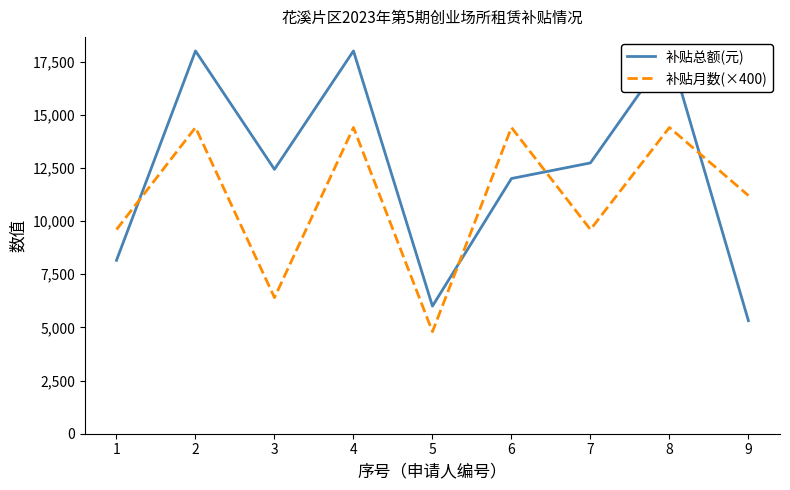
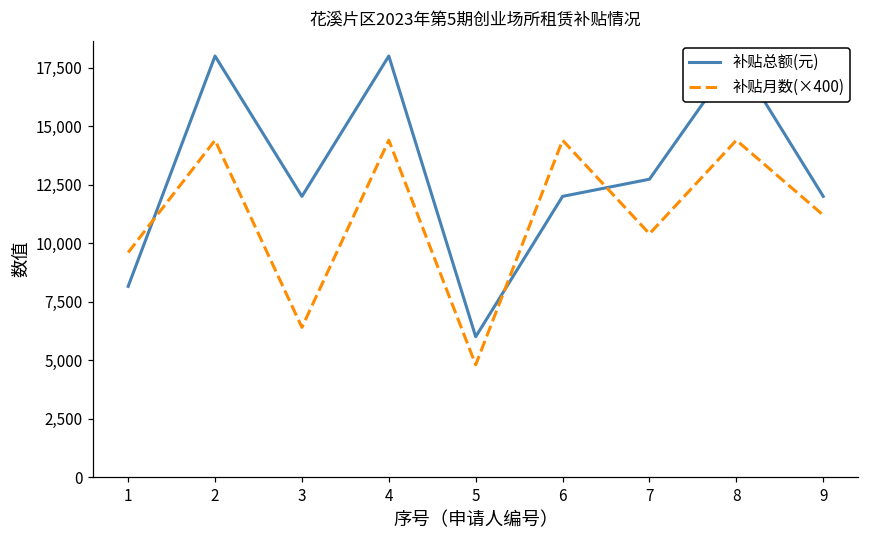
补贴总额(元), 3: 12,400 -> 12,000
补贴月数(×400), 7: 9,600 -> 10,400
补贴总额(元), 9: 5,300 -> 12,000
